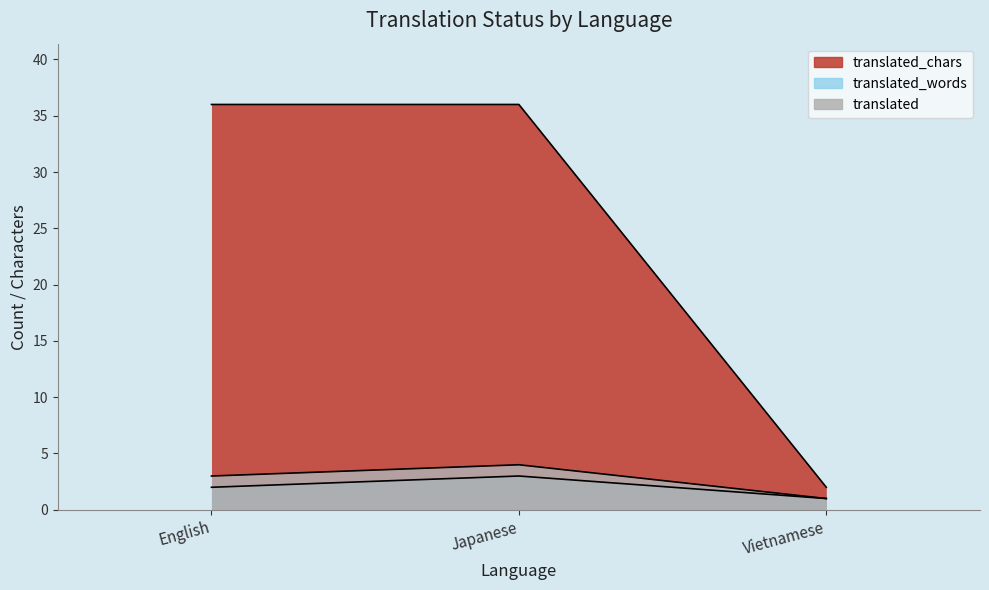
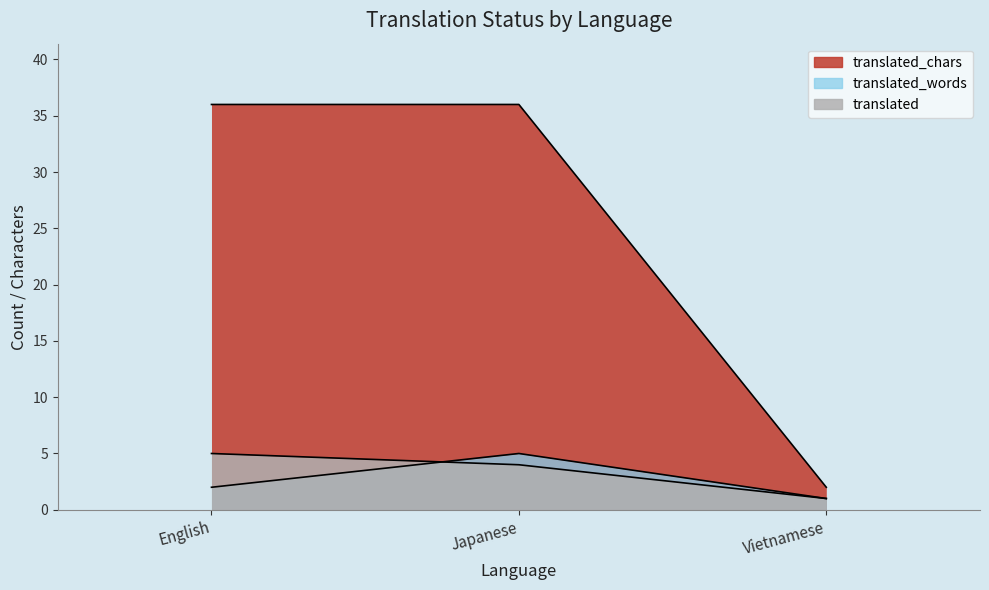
translated, English: 3 -> 5
translated_words, Japanese: 3 -> 5
